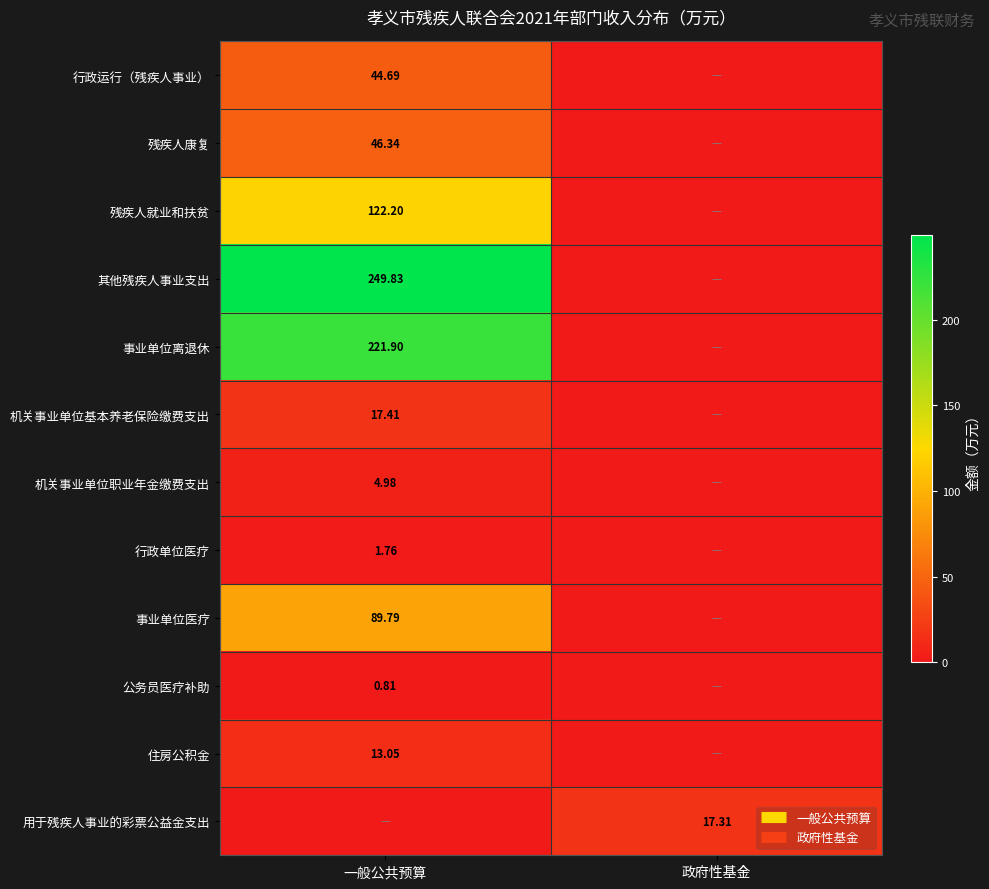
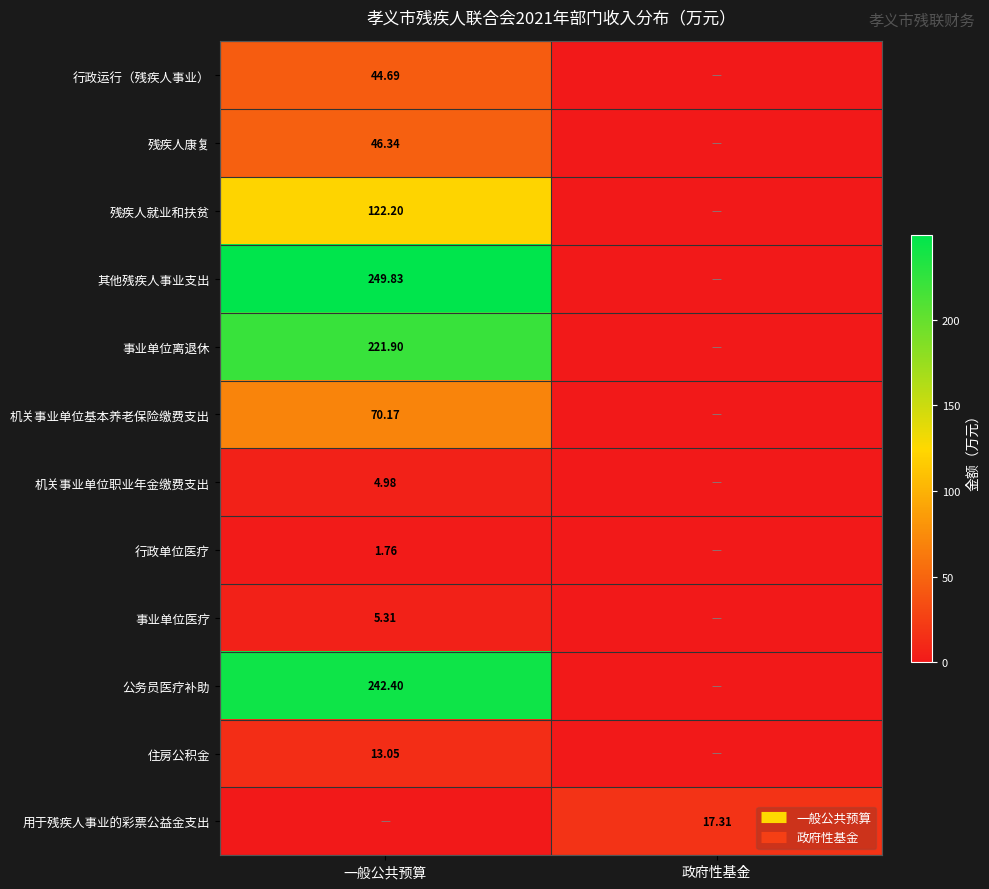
机关事业单位基本养老保险缴费支出, 一般公共预算: 17.41 -> 70.17
事业单位医疗, 一般公共预算: 89.79 -> 5.31
公务员医疗补助, 一般公共预算: 0.81 -> 242.40
